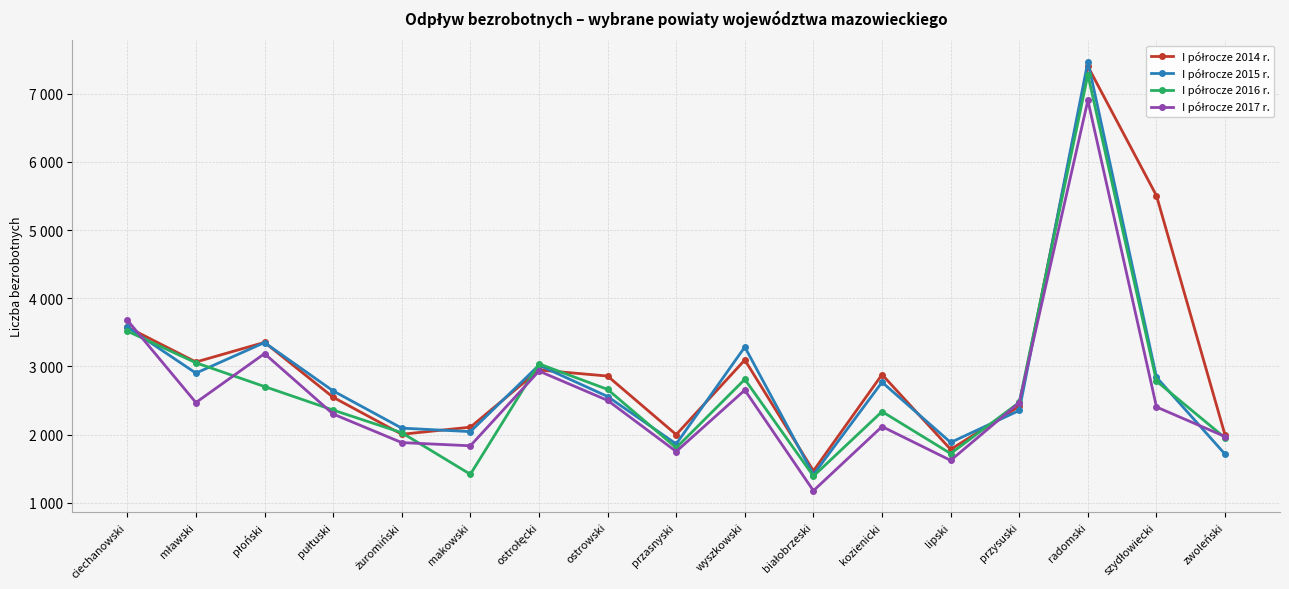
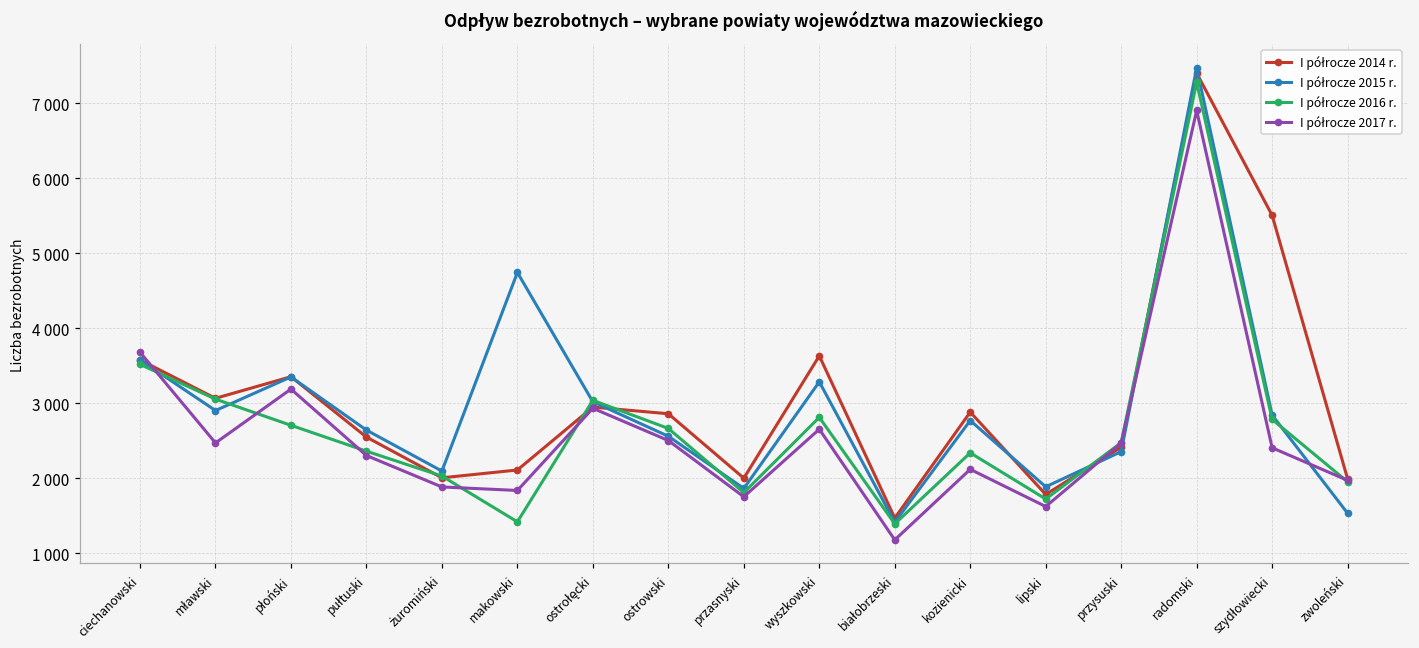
I półrocze 2015 r., makowski: 2000 -> 4700
I półrocze 2014 r., wyszkowski: 3100 -> 3600
I półrocze 2015 r., zwoleński: 1700 -> 1500
